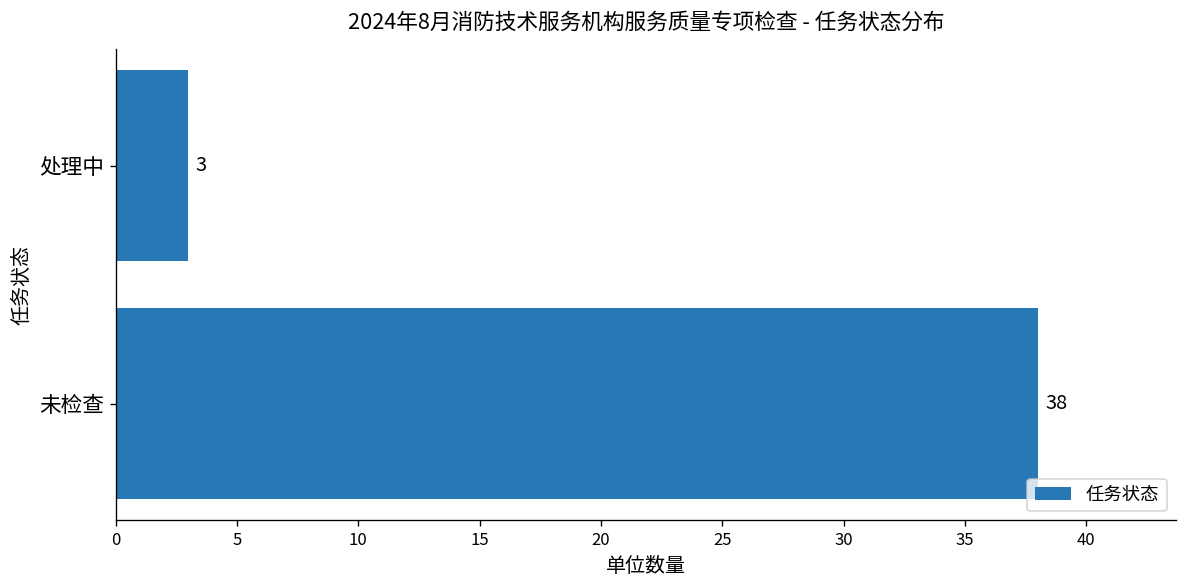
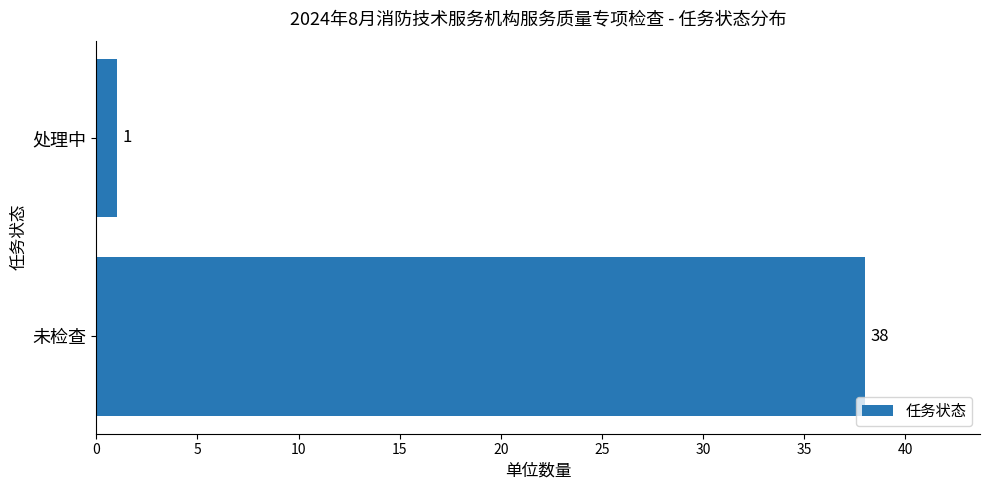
处理中: 3 -> 1
